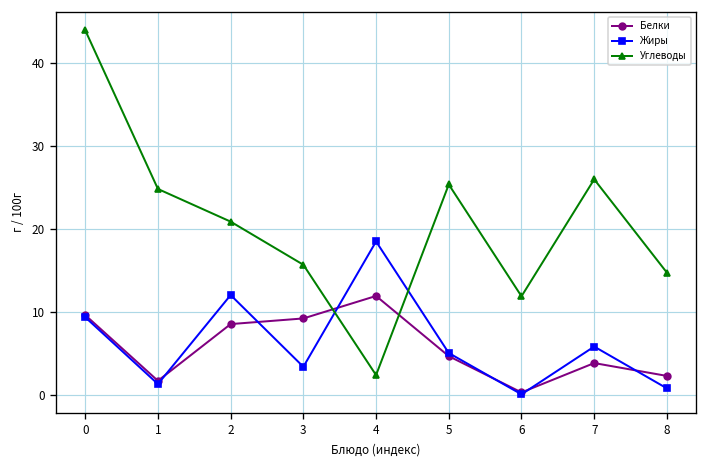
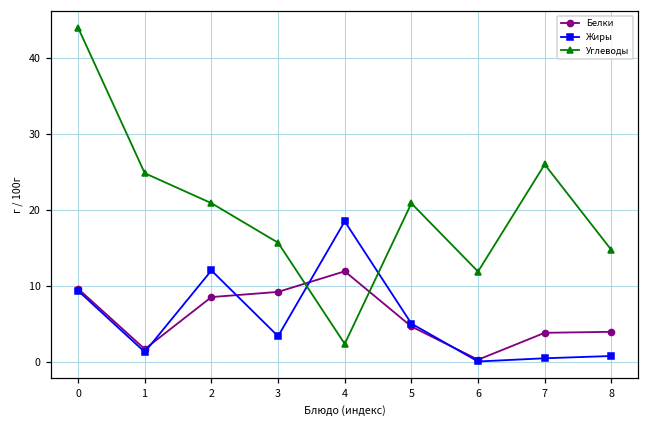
Углеводы, 5: 25 -> 21
Жиры, 7: 6 -> 0
Белки, 8: 2 -> 4
